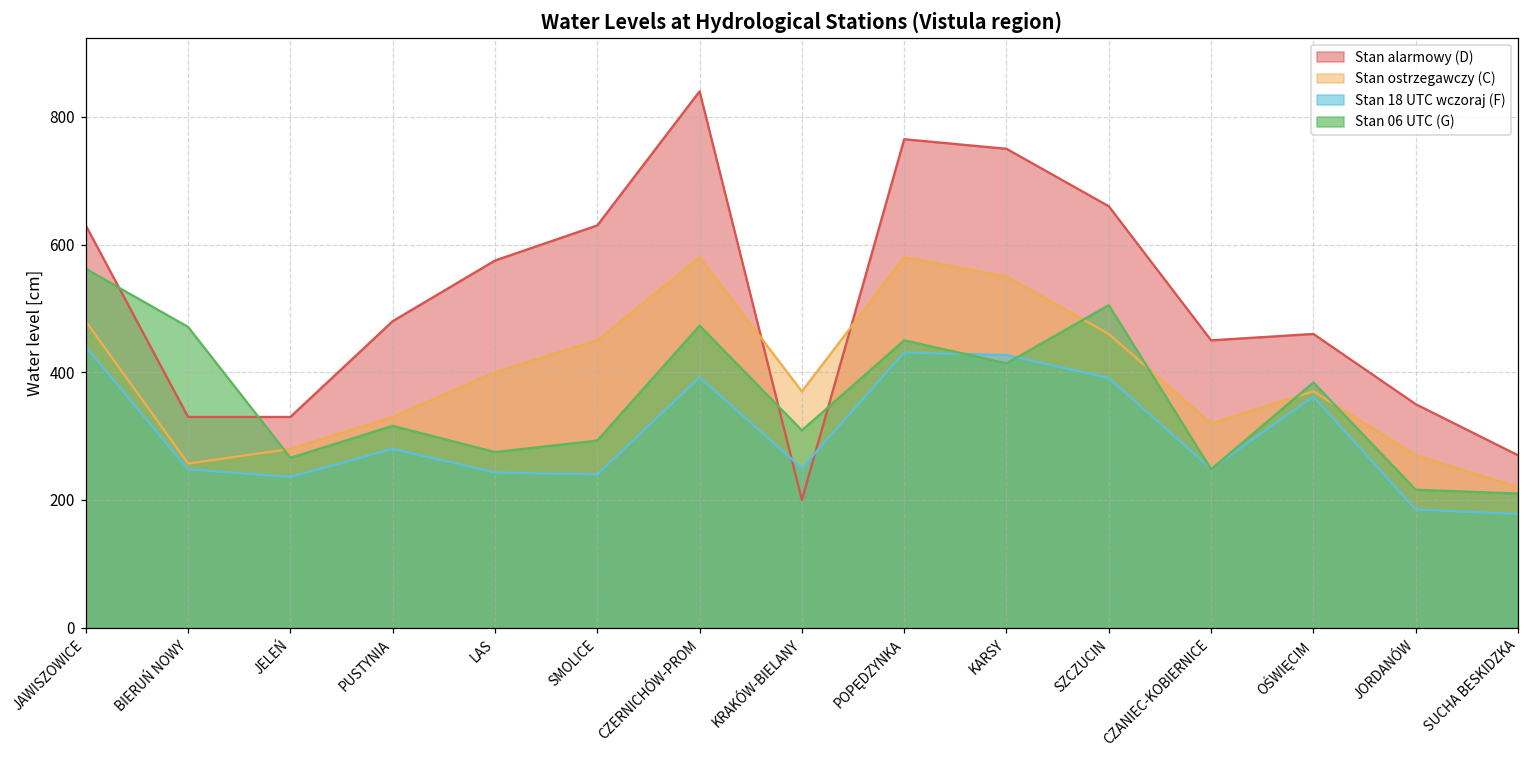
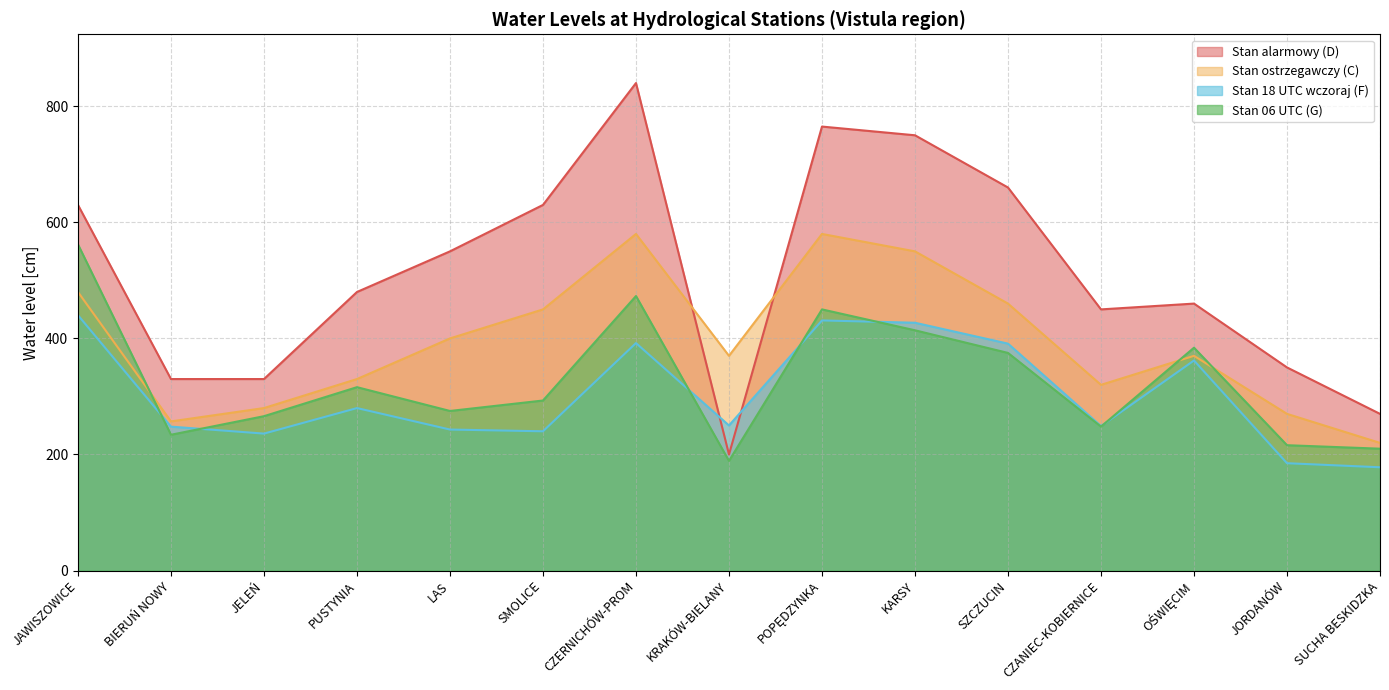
Stan 06 UTC (G), BIERUŃ NOWY: 470 -> 230
Stan alarmowy (D), LAS: 580 -> 550
Stan 06 UTC (G), KRAKÓW-BIELANY: 310 -> 190
Stan 06 UTC (G), SZCZUCIN: 510 -> 380
